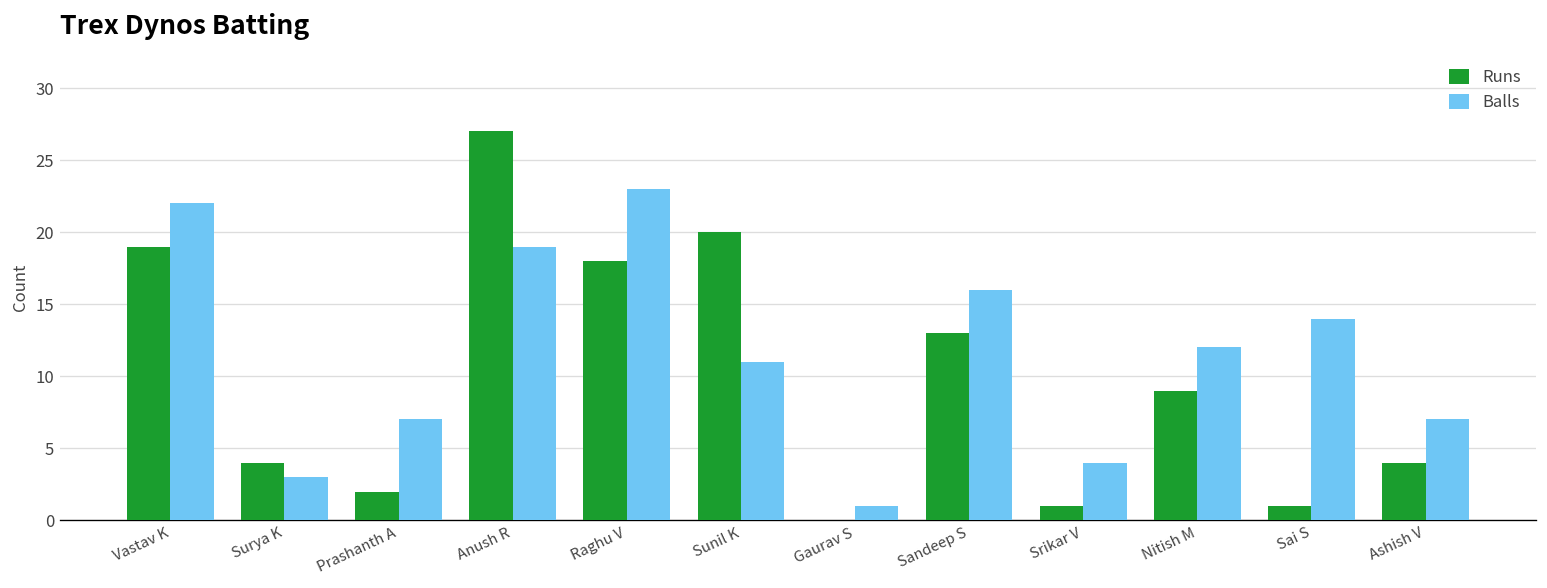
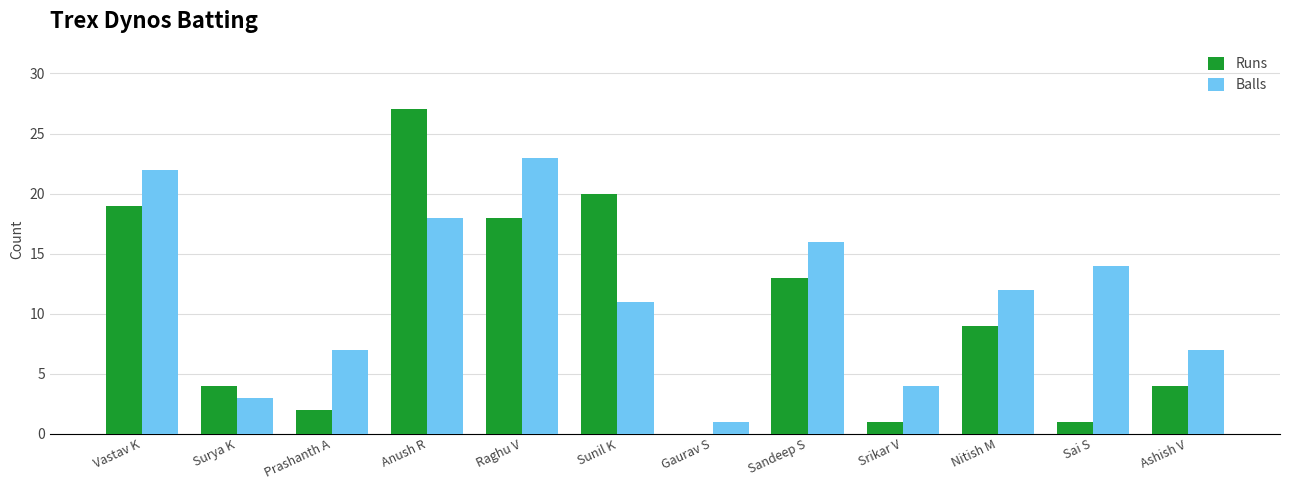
Balls, Anush R: 19 -> 18
